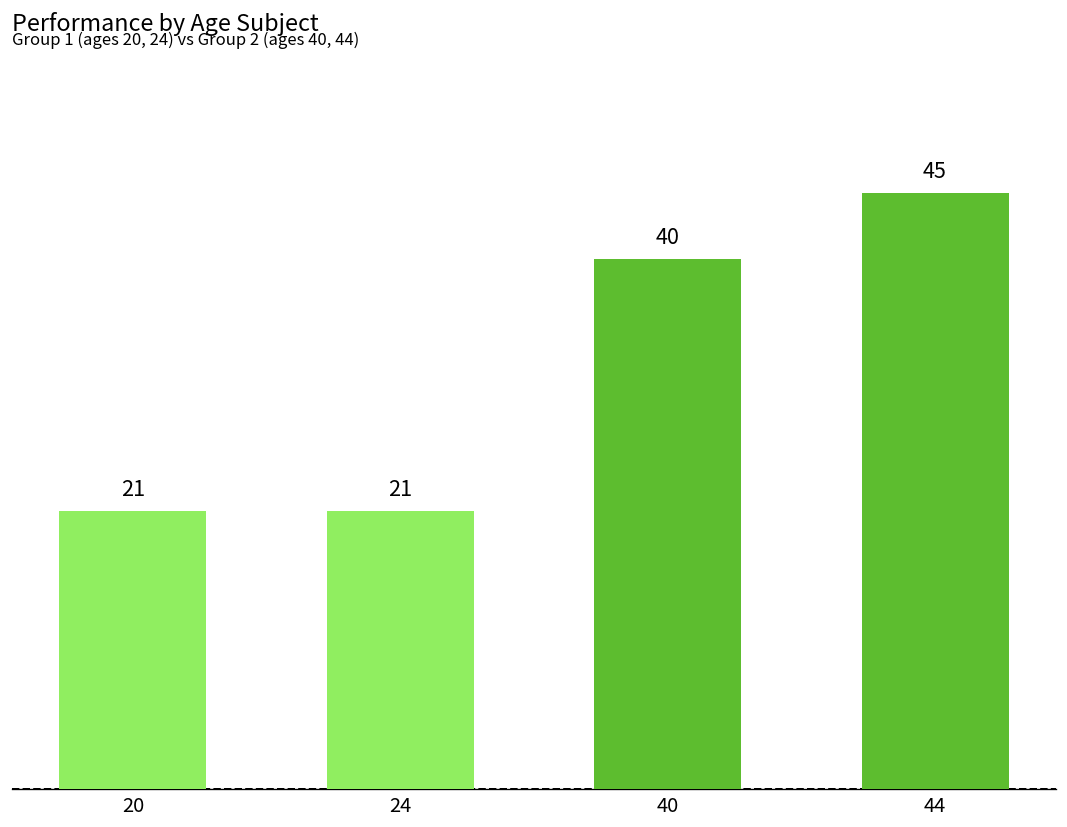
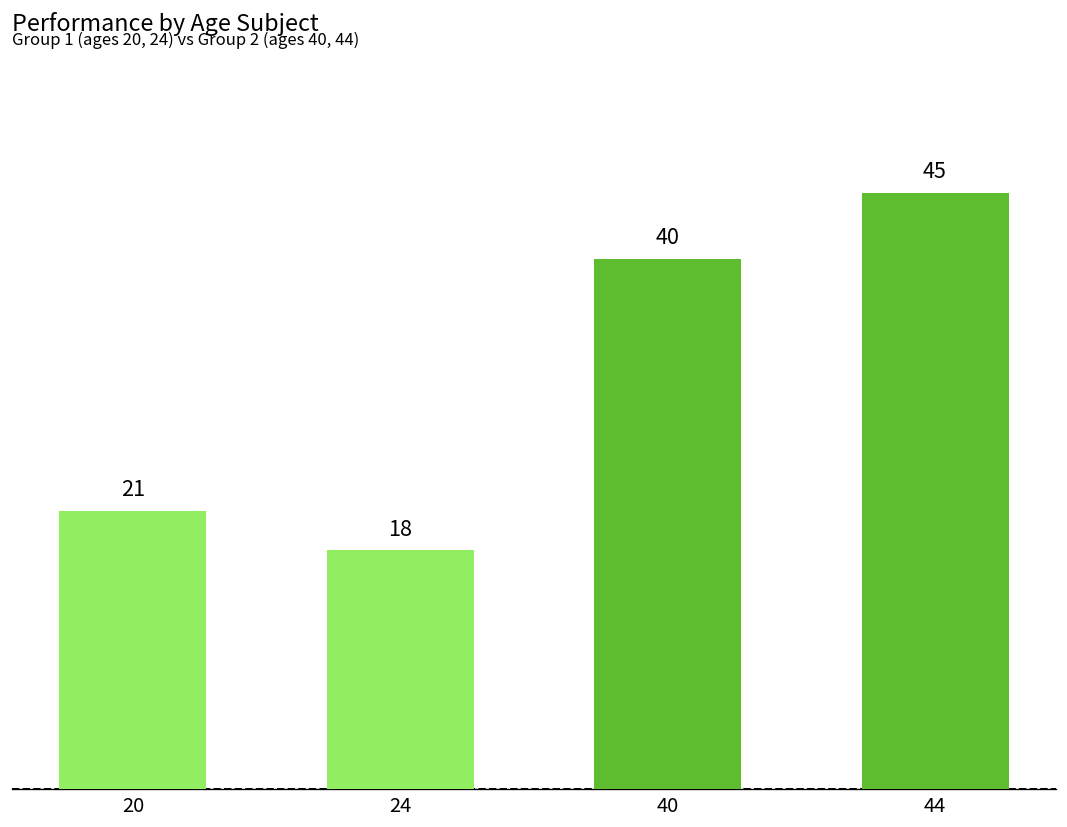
24: 21 -> 18
